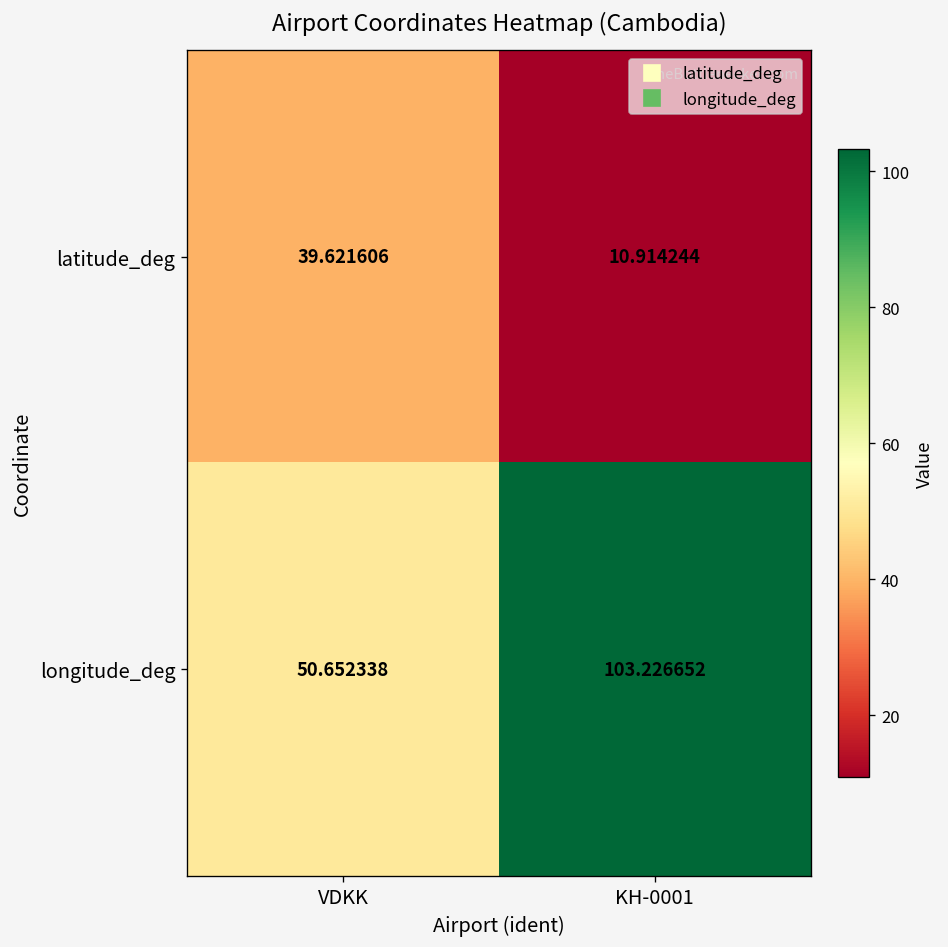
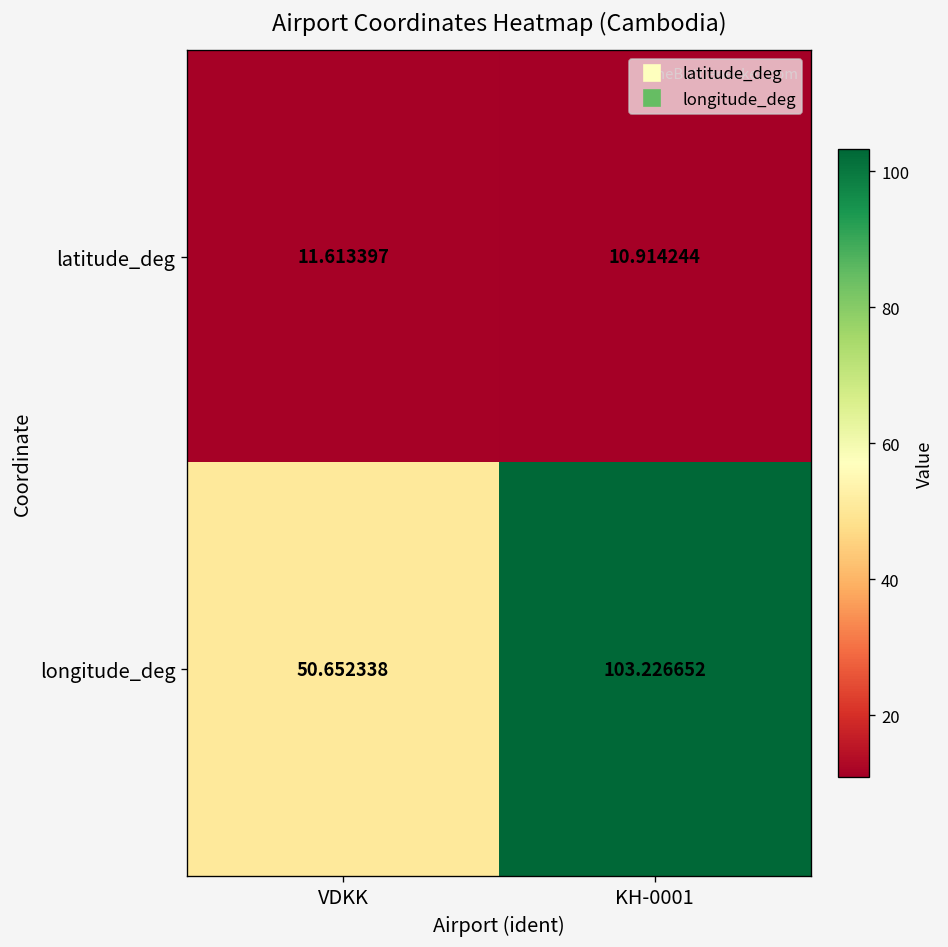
latitude_deg, VDKK: 39.621606 -> 11.613397
